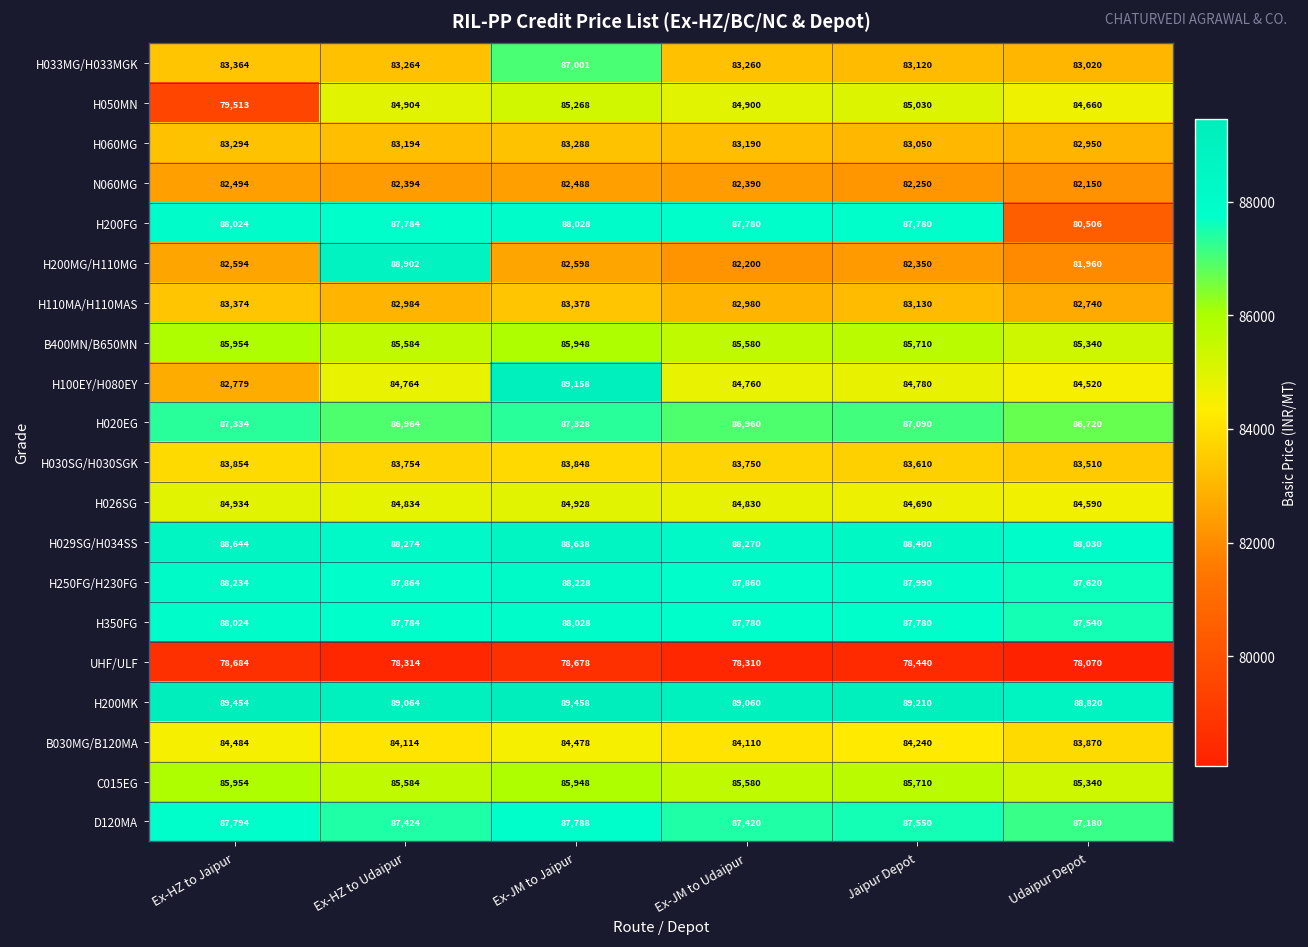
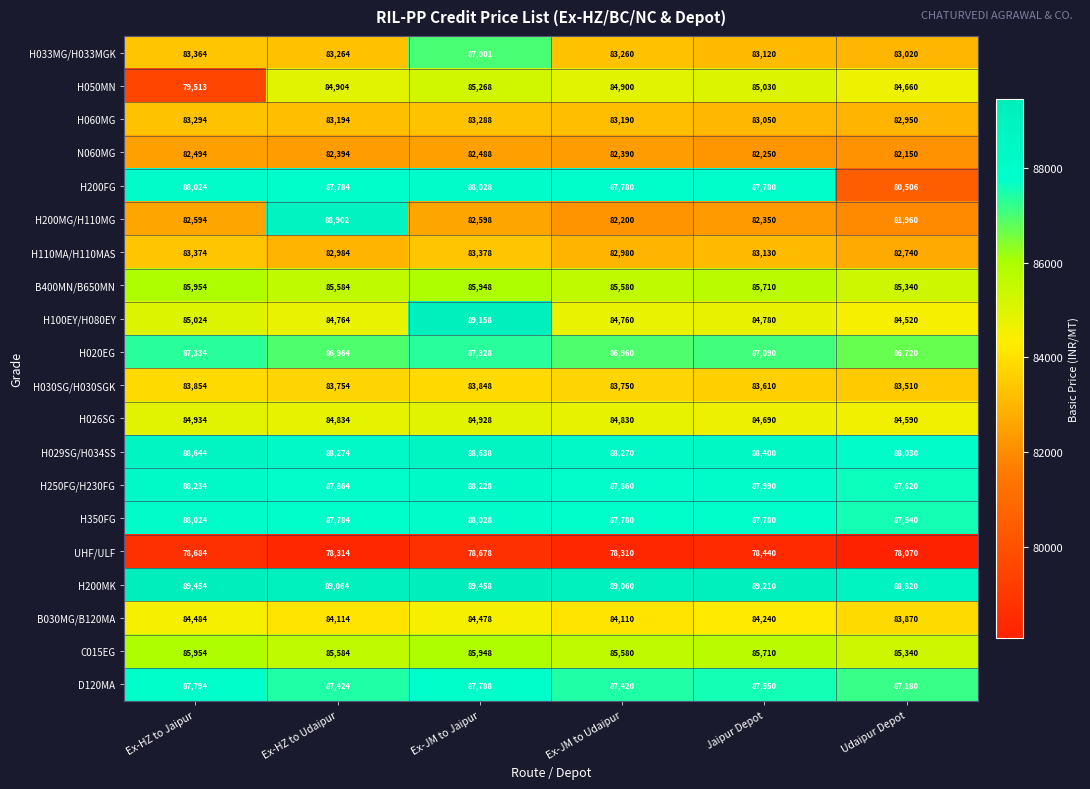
H100EY/H080EY, Ex-HZ to Jaipur: 82,779 -> 85,024
